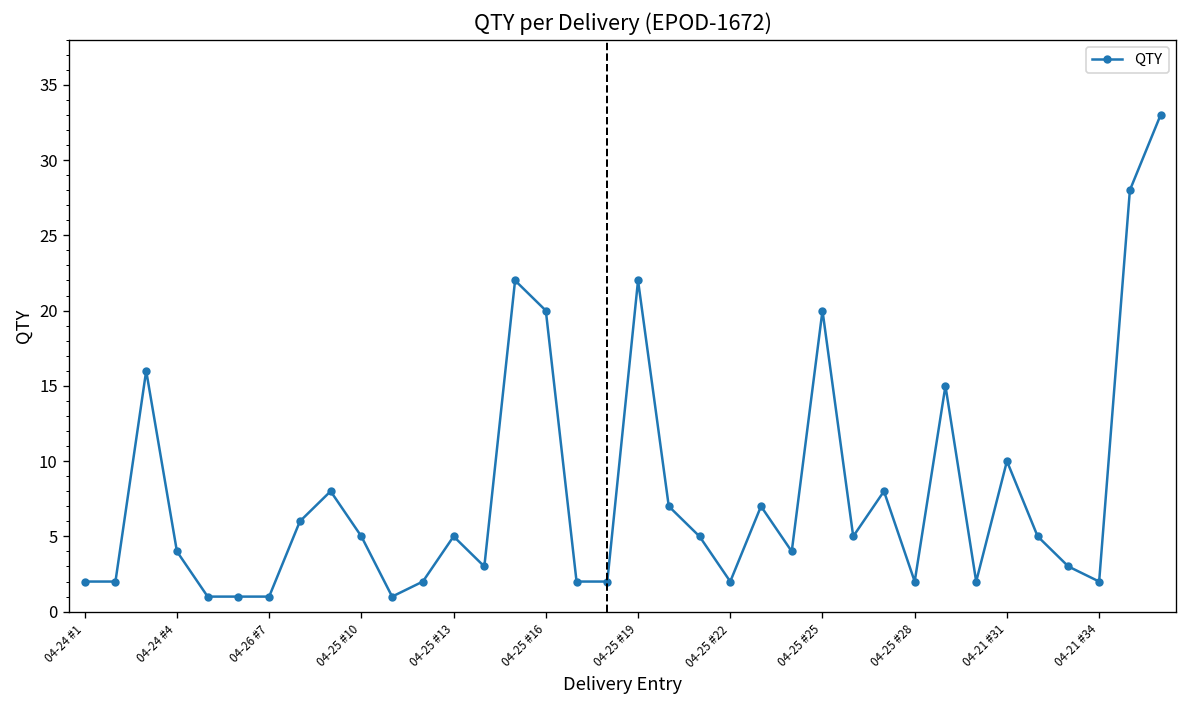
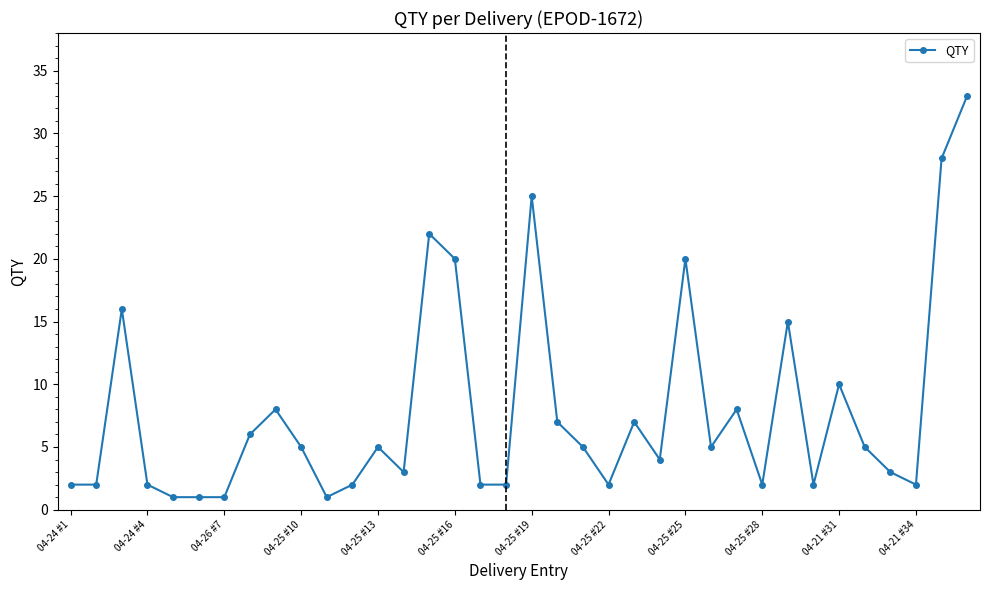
04-24 #4: 4 -> 2
04-25 #19: 22 -> 25
